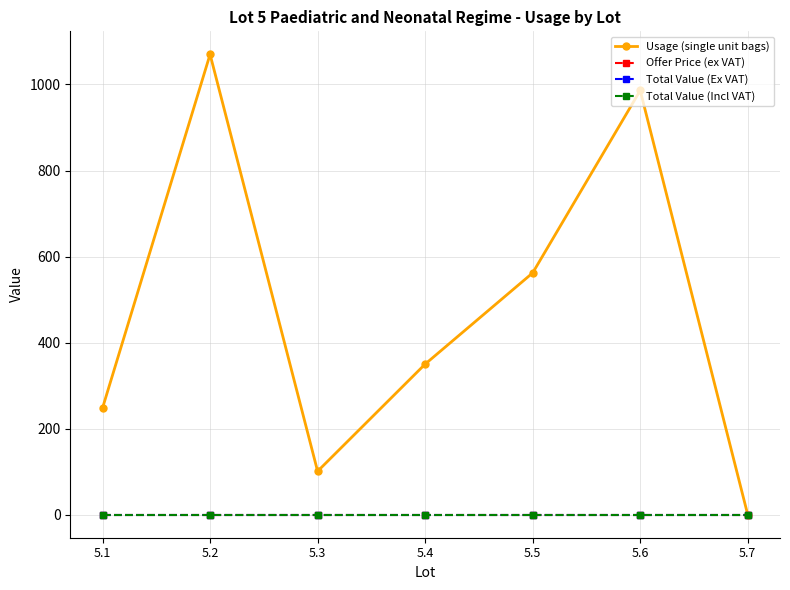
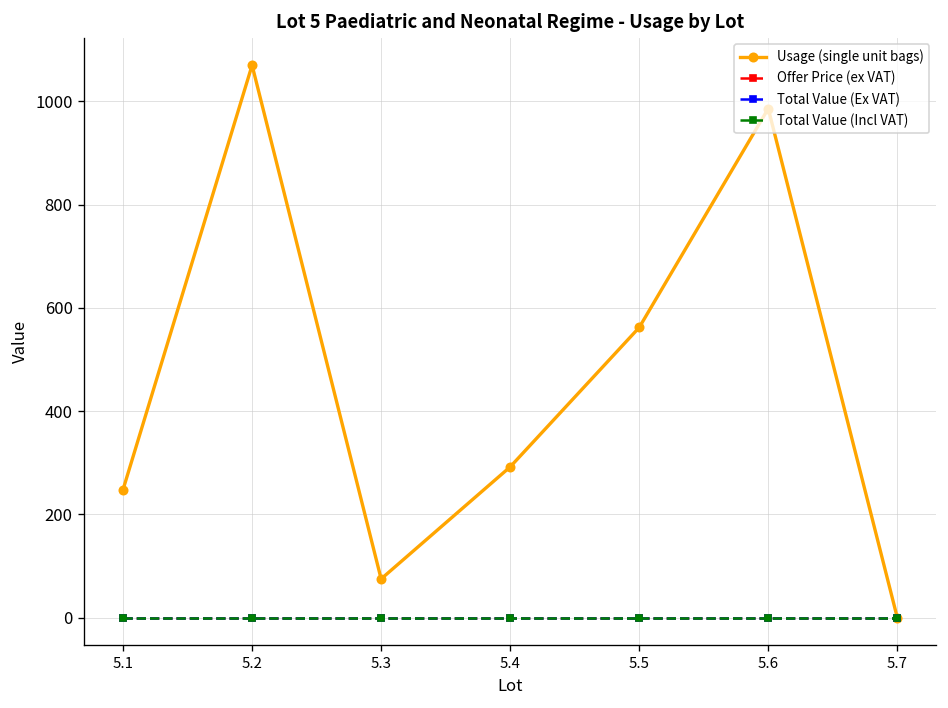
Usage (single unit bags), 5.3: 100 -> 80
Usage (single unit bags), 5.4: 350 -> 290
